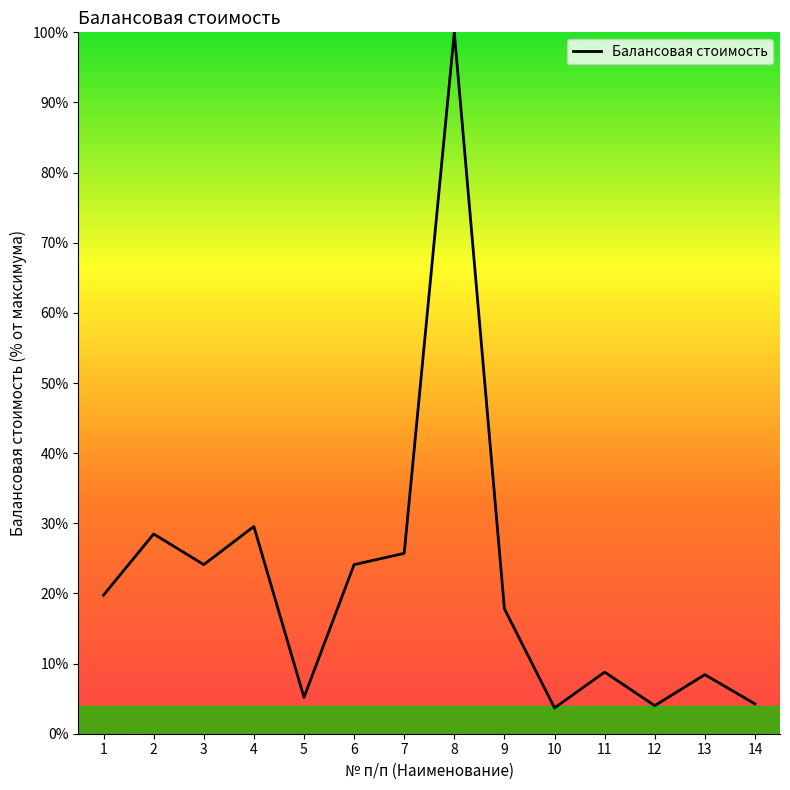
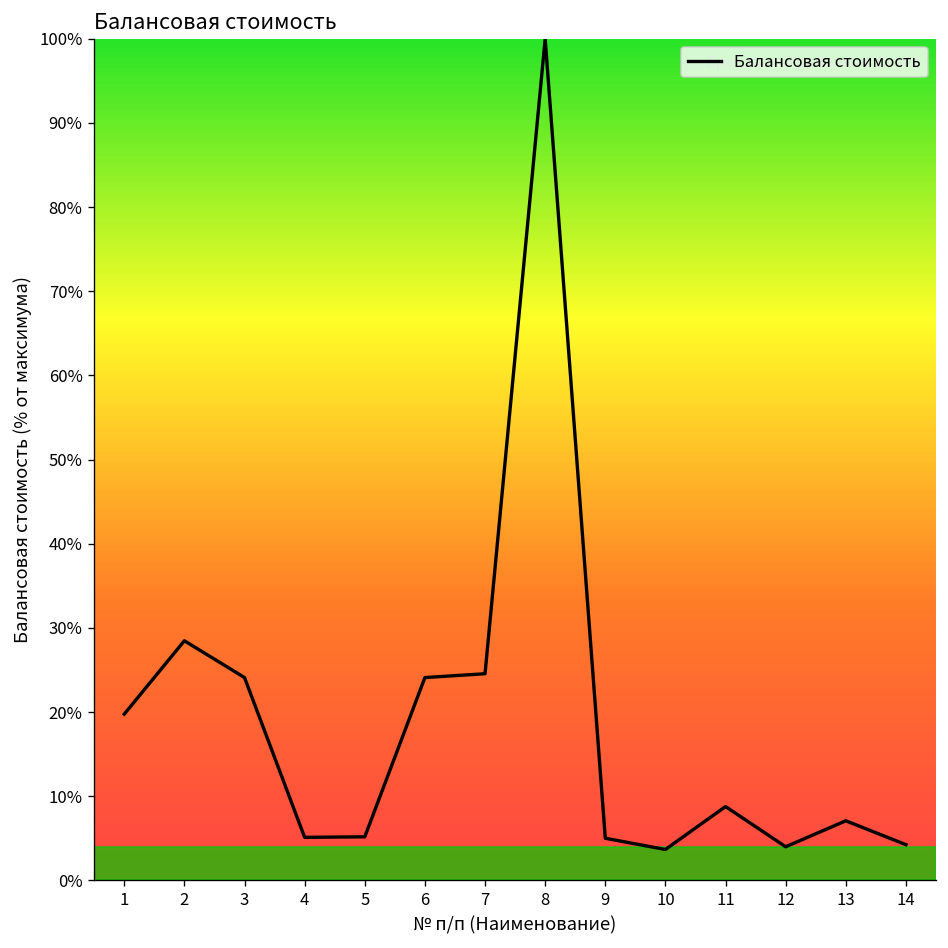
4: 30% -> 5%
7: 26% -> 25%
9: 18% -> 5%
13: 8% -> 7%
